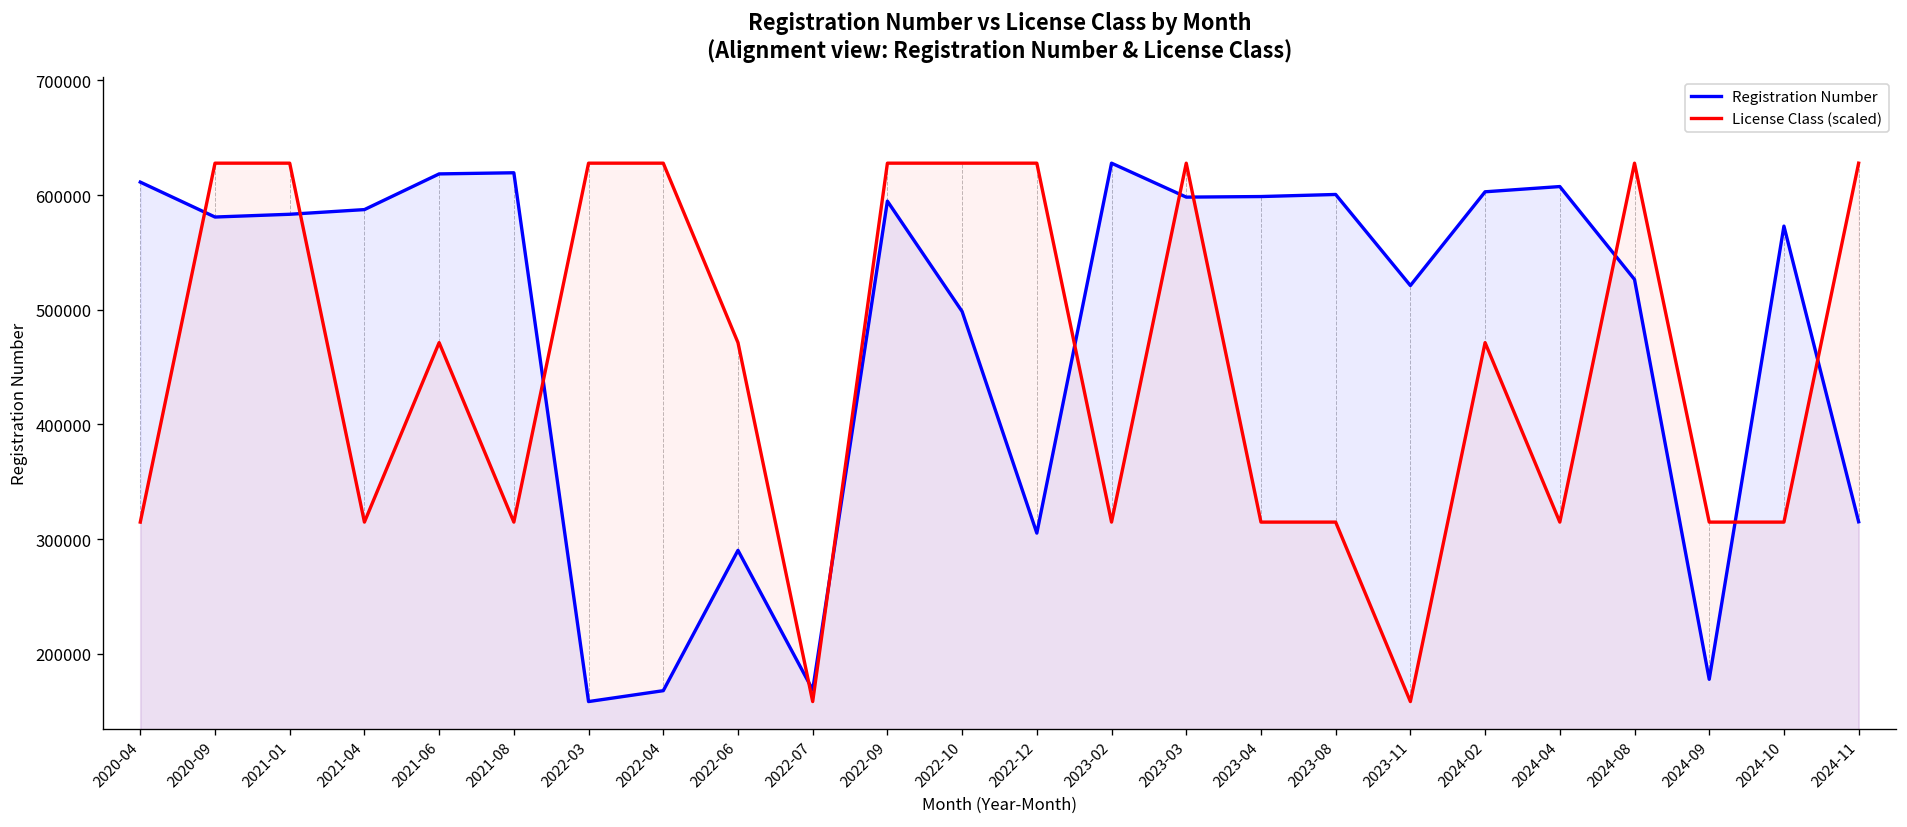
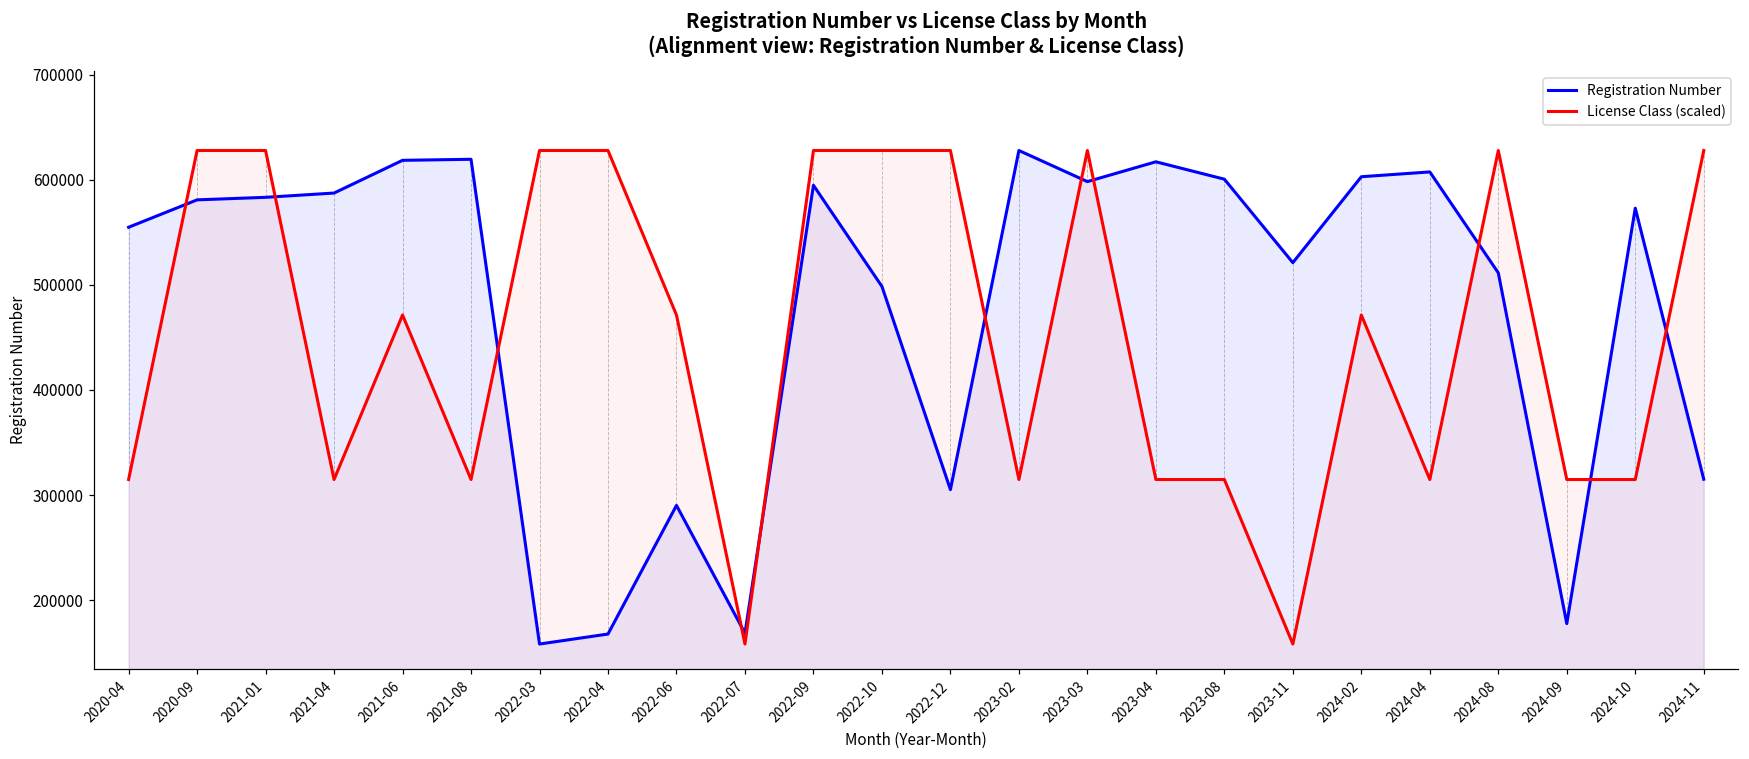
Registration Number, 2020-04: 610000 -> 550000
Registration Number, 2023-04: 600000 -> 620000
Registration Number, 2024-08: 530000 -> 510000
